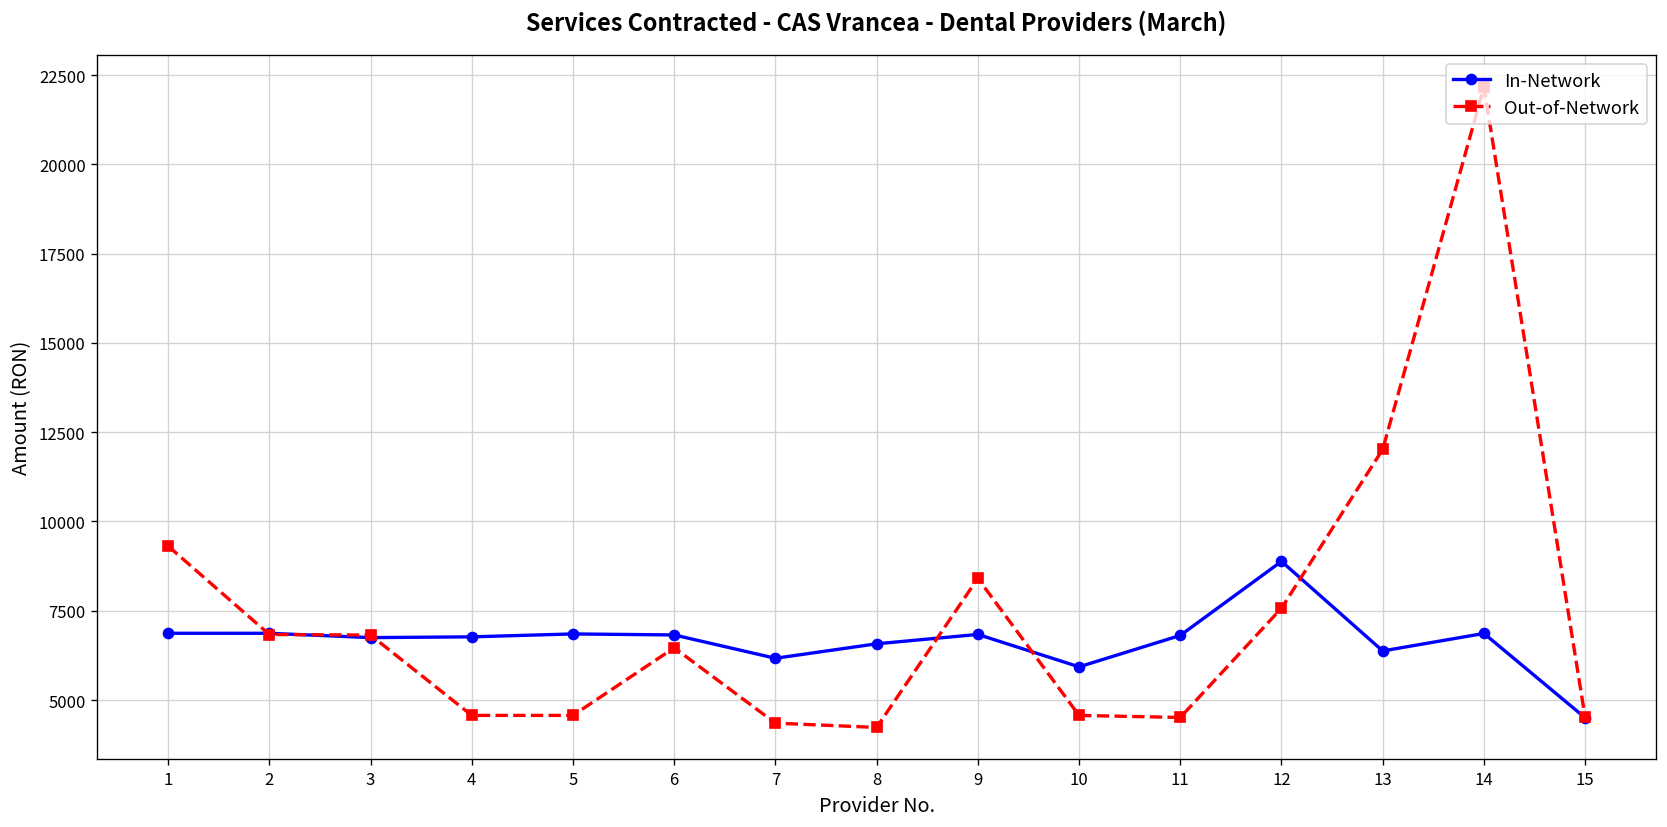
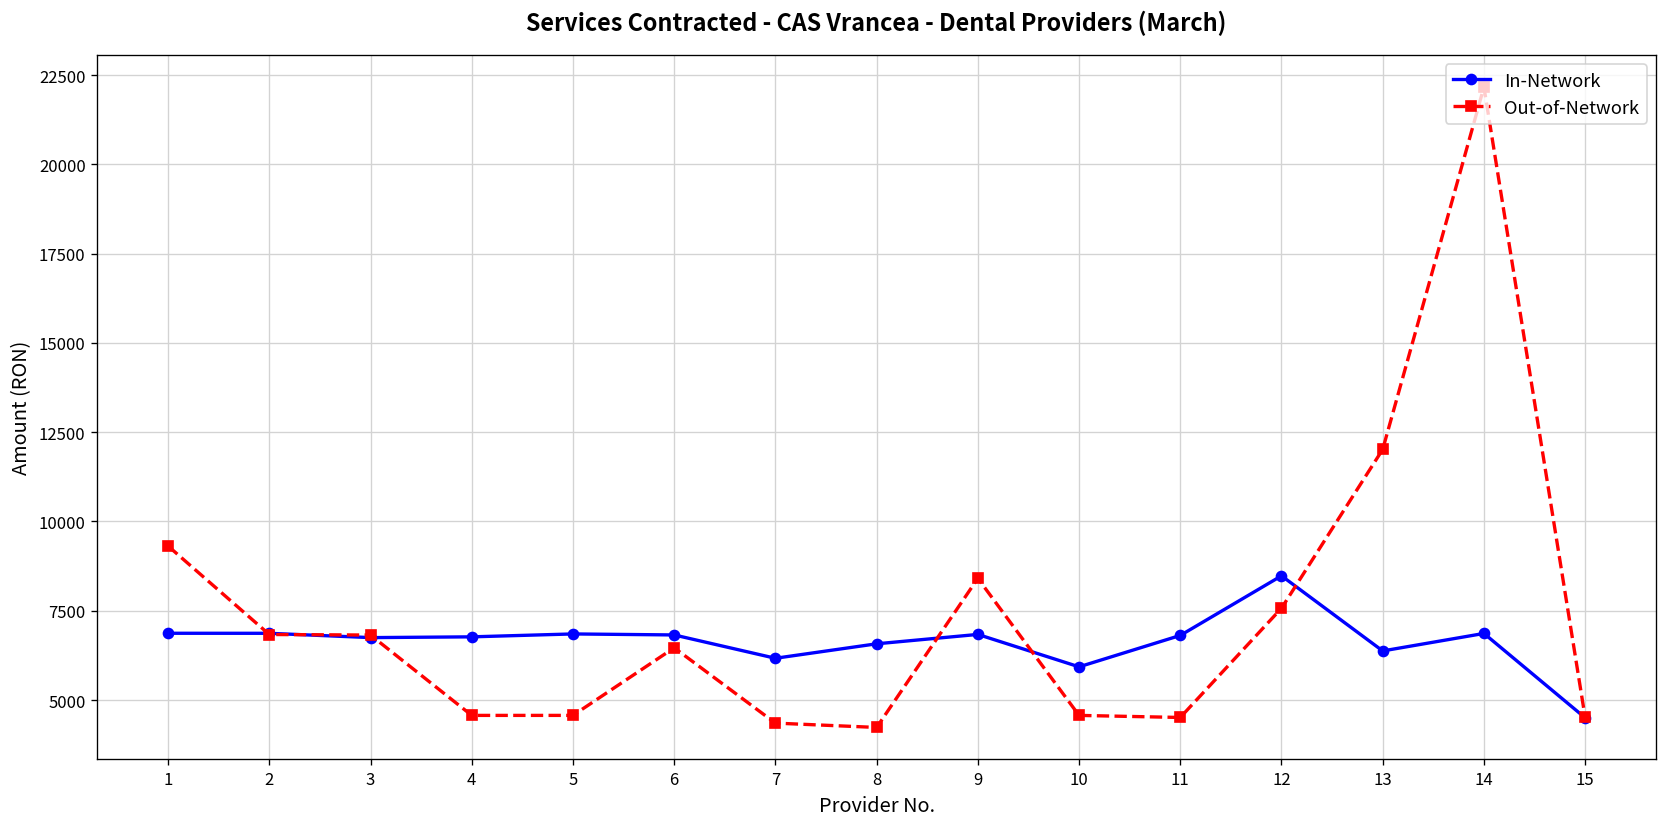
In-Network, 12: 8900 -> 8500
